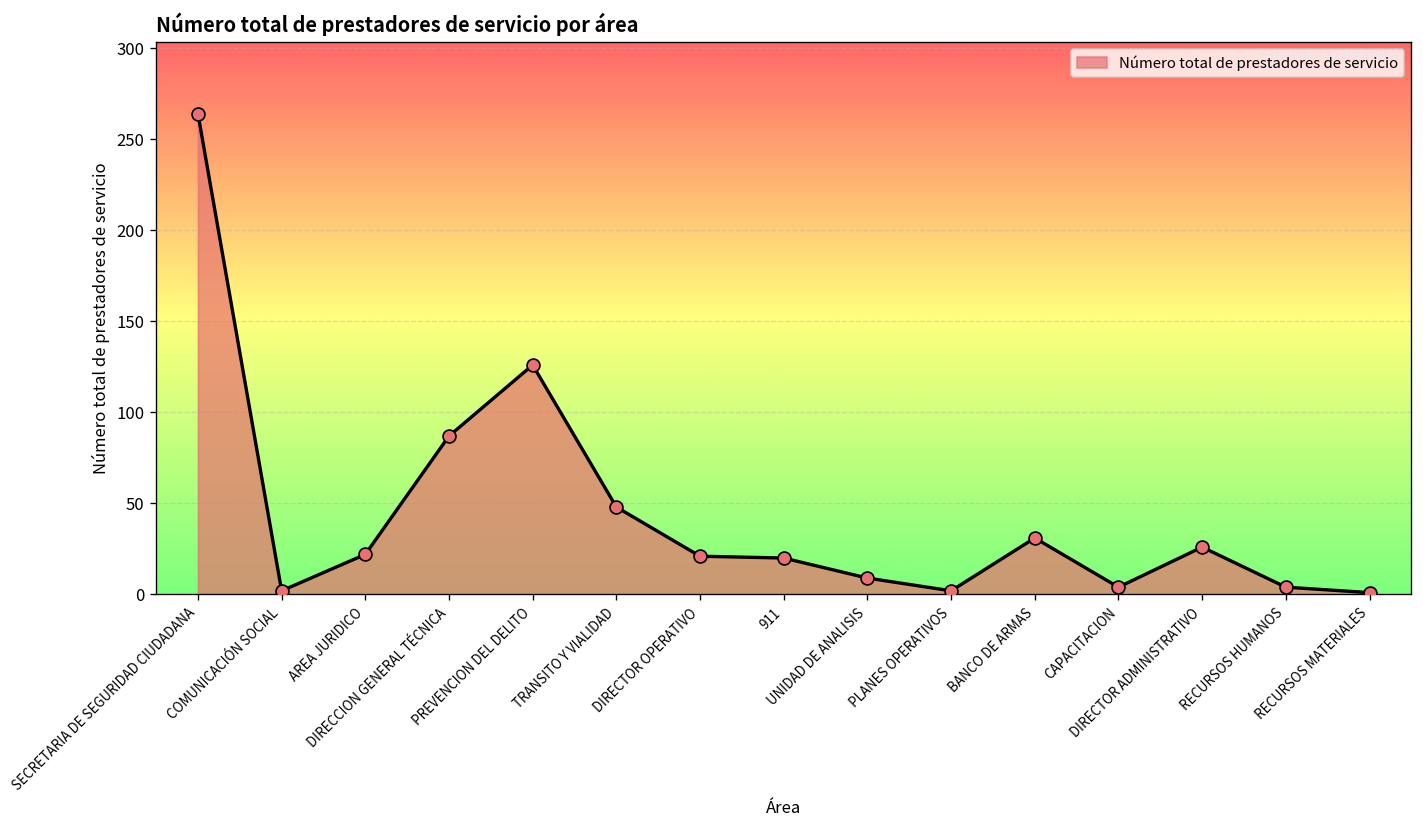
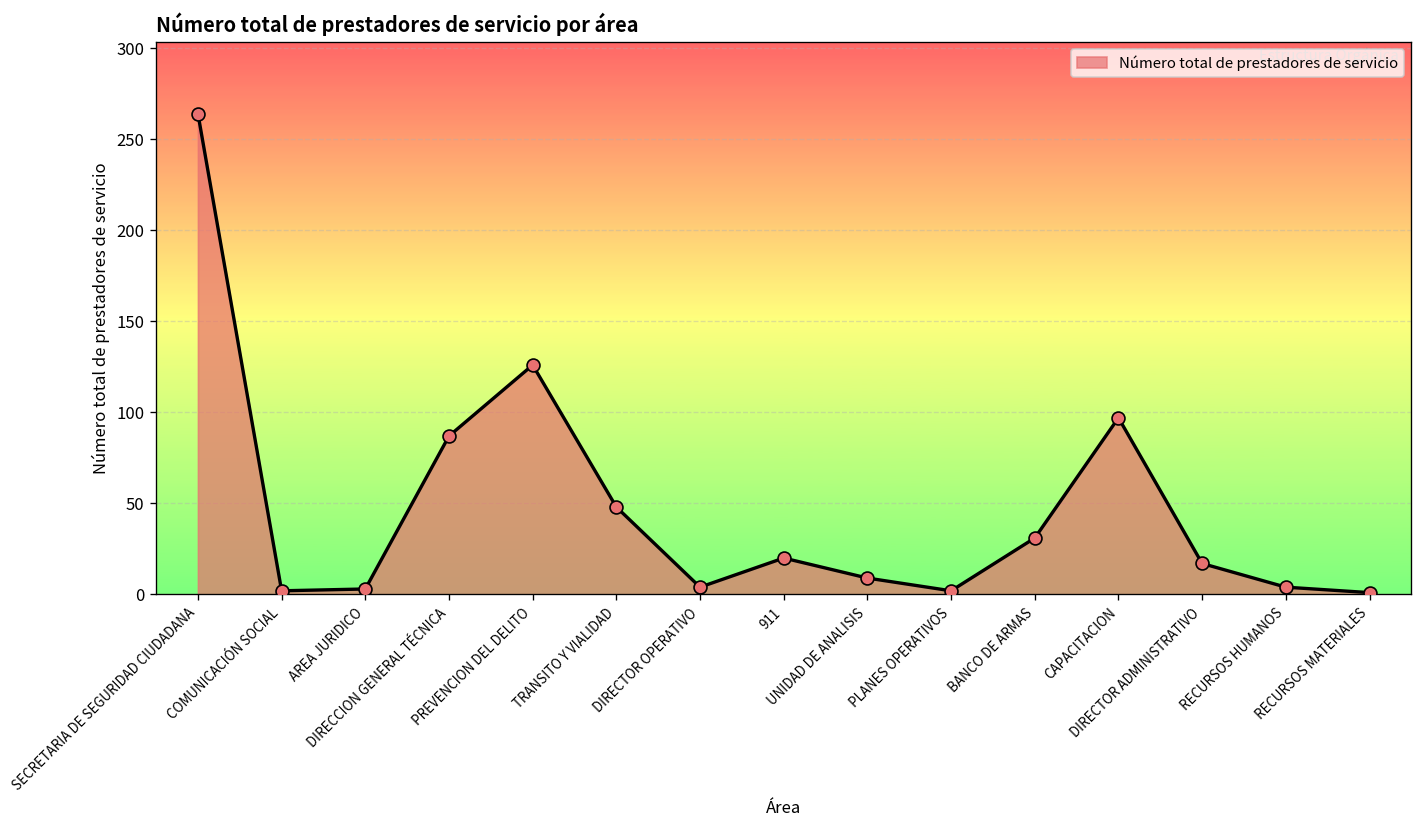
AREA JURIDICO: 22 -> 3
DIRECTOR OPERATIVO: 21 -> 4
CAPACITACION: 4 -> 97
DIRECTOR ADMINISTRATIVO: 26 -> 17
